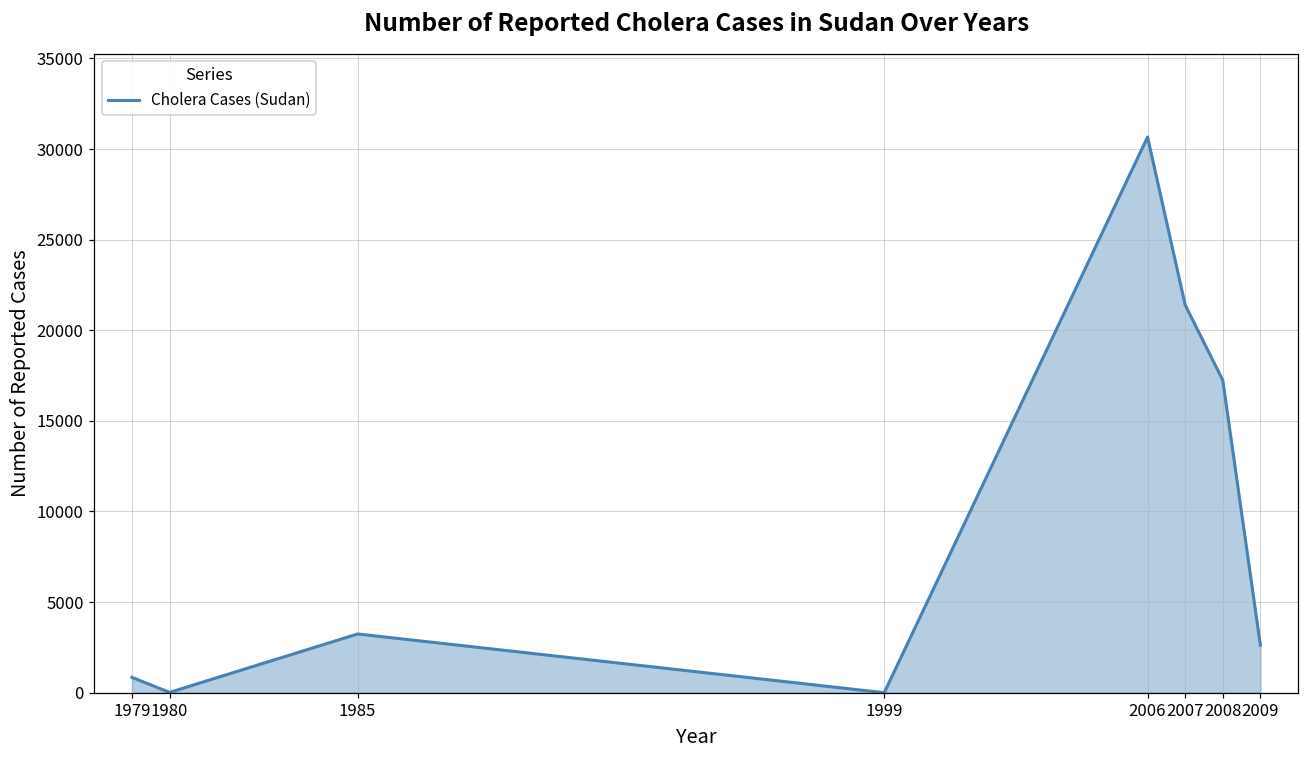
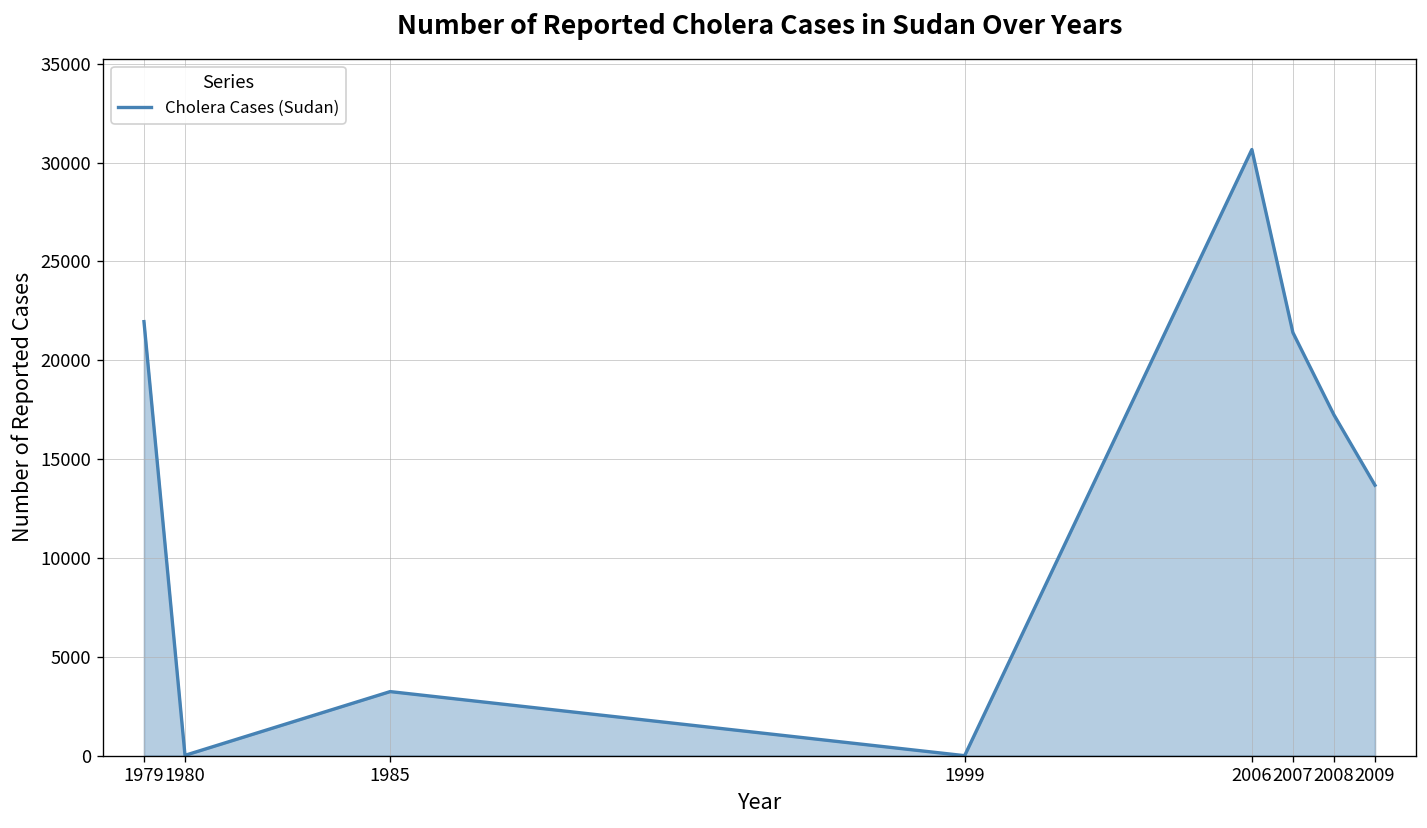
1979: 800 -> 22000
2009: 2600 -> 13700
